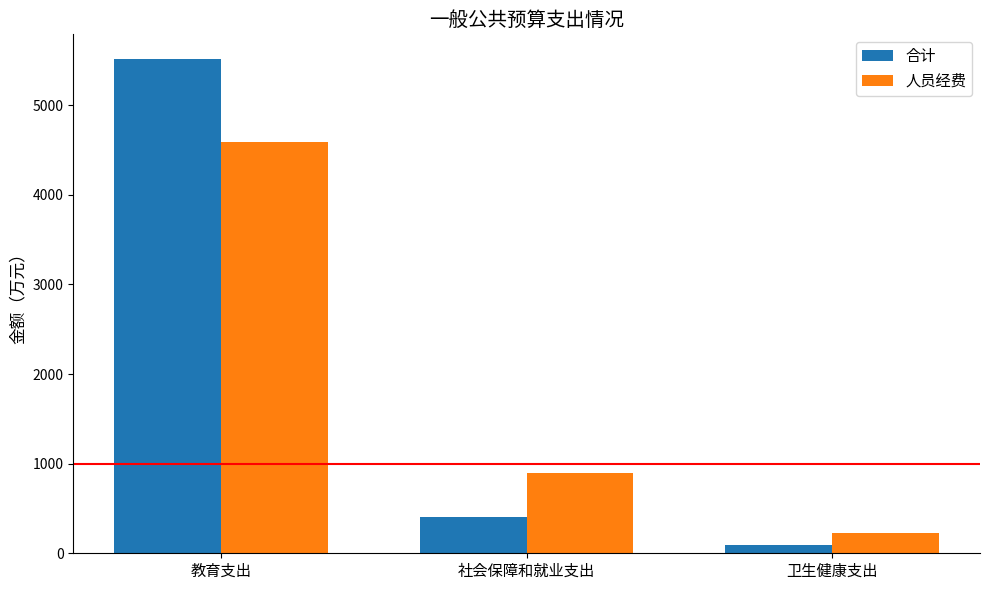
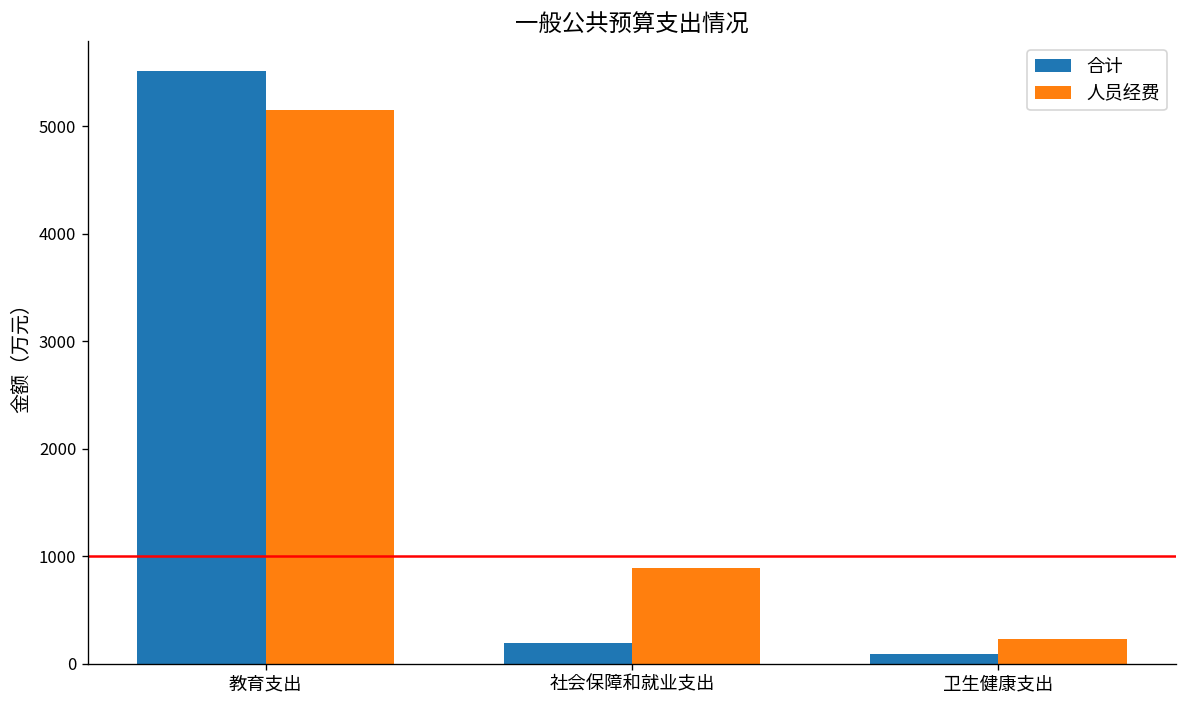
人员经费, 教育支出: 4600 -> 5100
合计, 社会保障和就业支出: 400 -> 200
